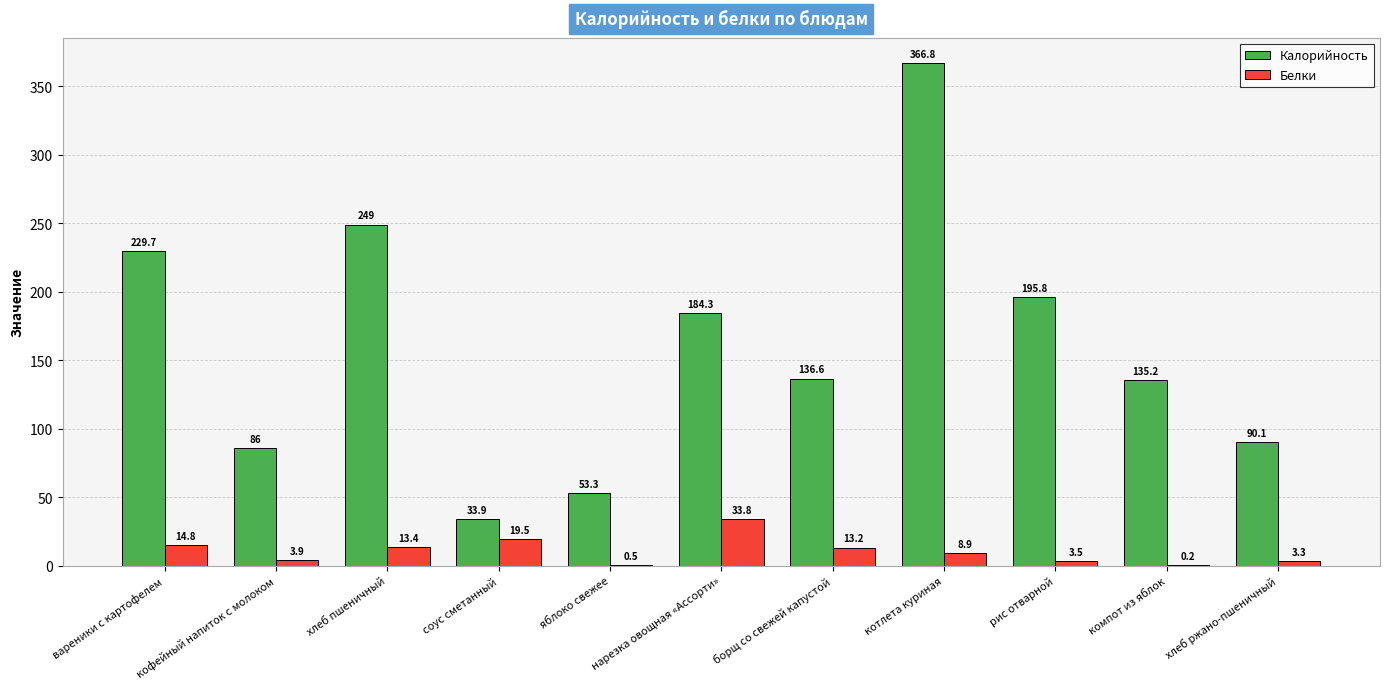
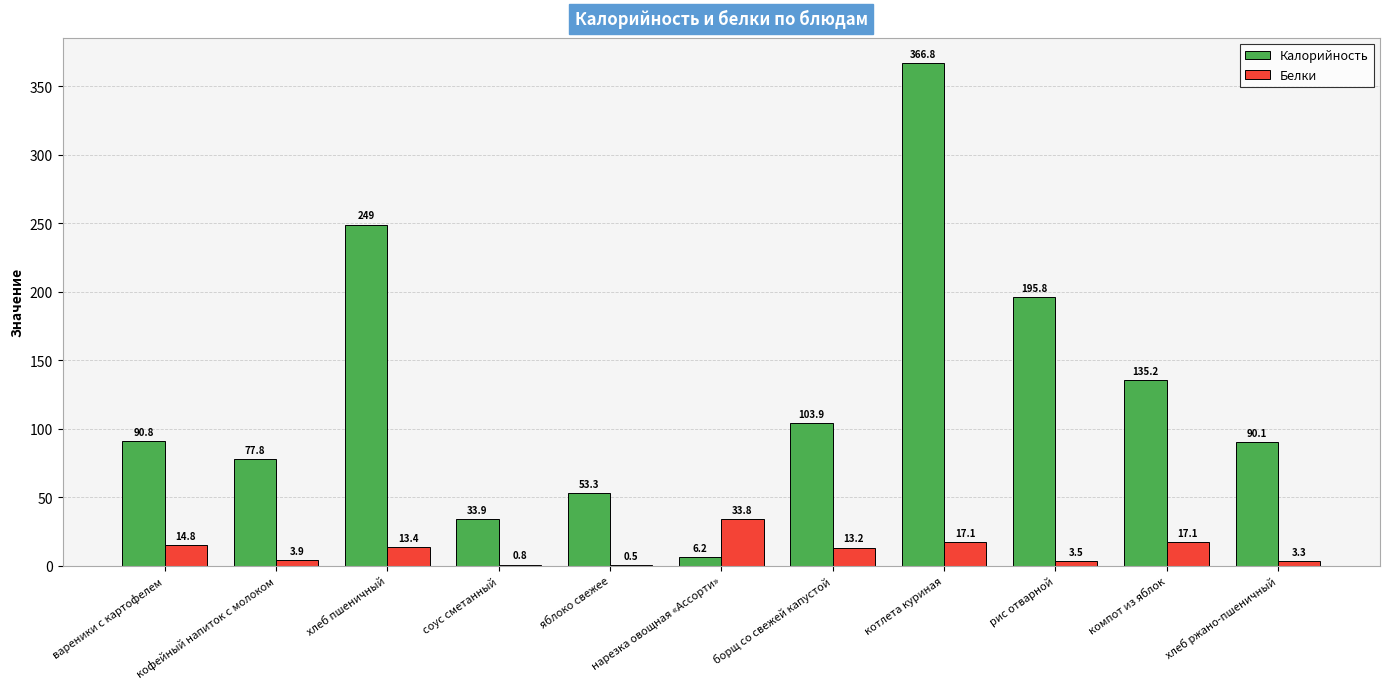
Калорийность, вареники с картофелем: 229.7 -> 90.8
Калорийность, кофейный напиток с молоком: 86 -> 77.8
Белки, соус сметанный: 19.5 -> 0.8
Калорийность, нарезка овощная «Ассорти»: 184.3 -> 6.2
Калорийность, борщ со свежей капустой: 136.6 -> 103.9
Белки, котлета куриная: 8.9 -> 17.1
Белки, компот из яблок: 0.2 -> 17.1
